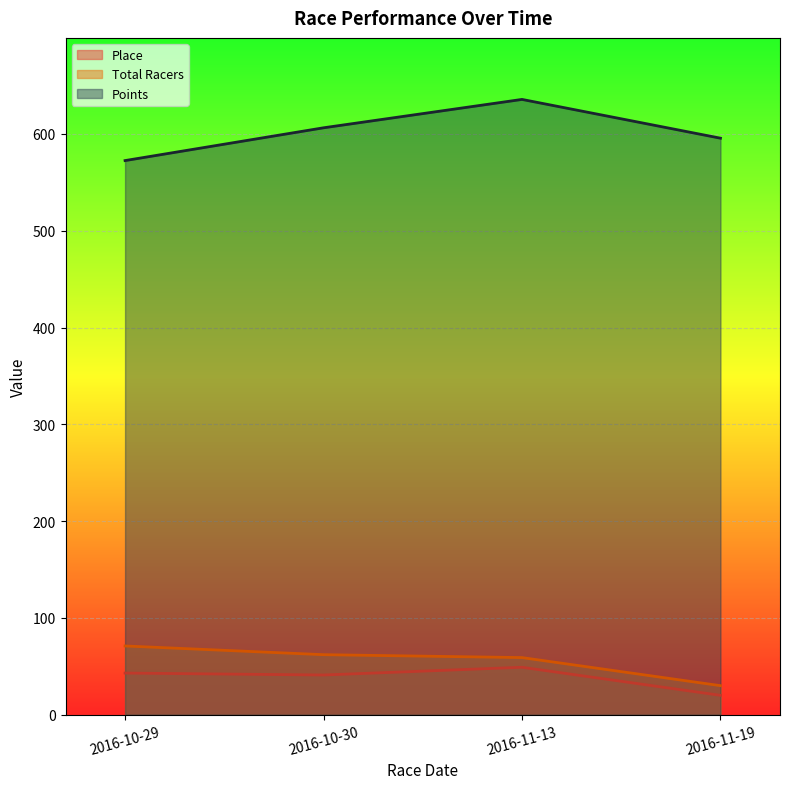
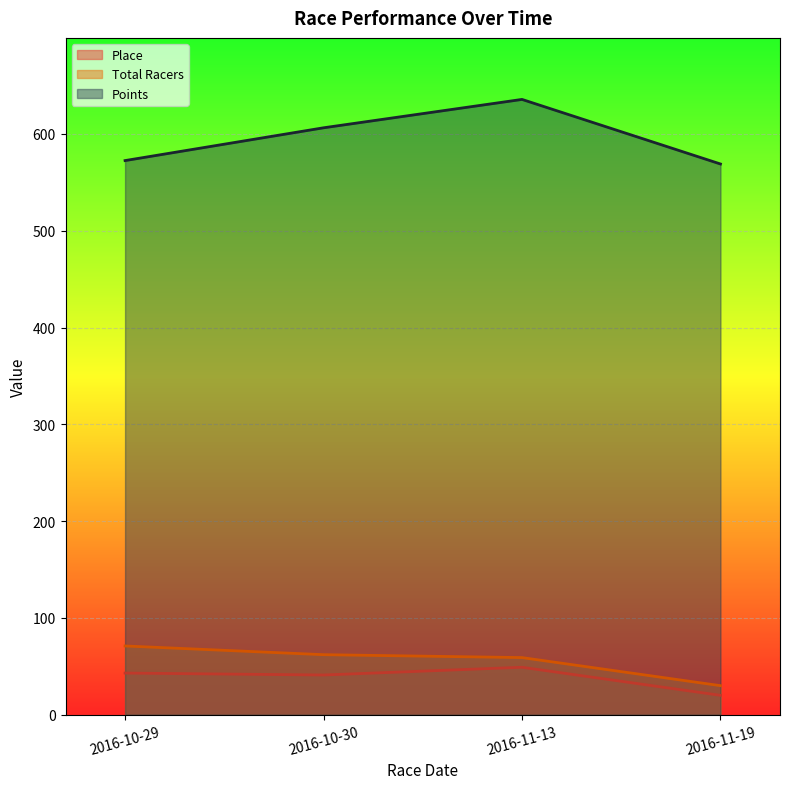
Points, 2016-11-19: 600 -> 570
